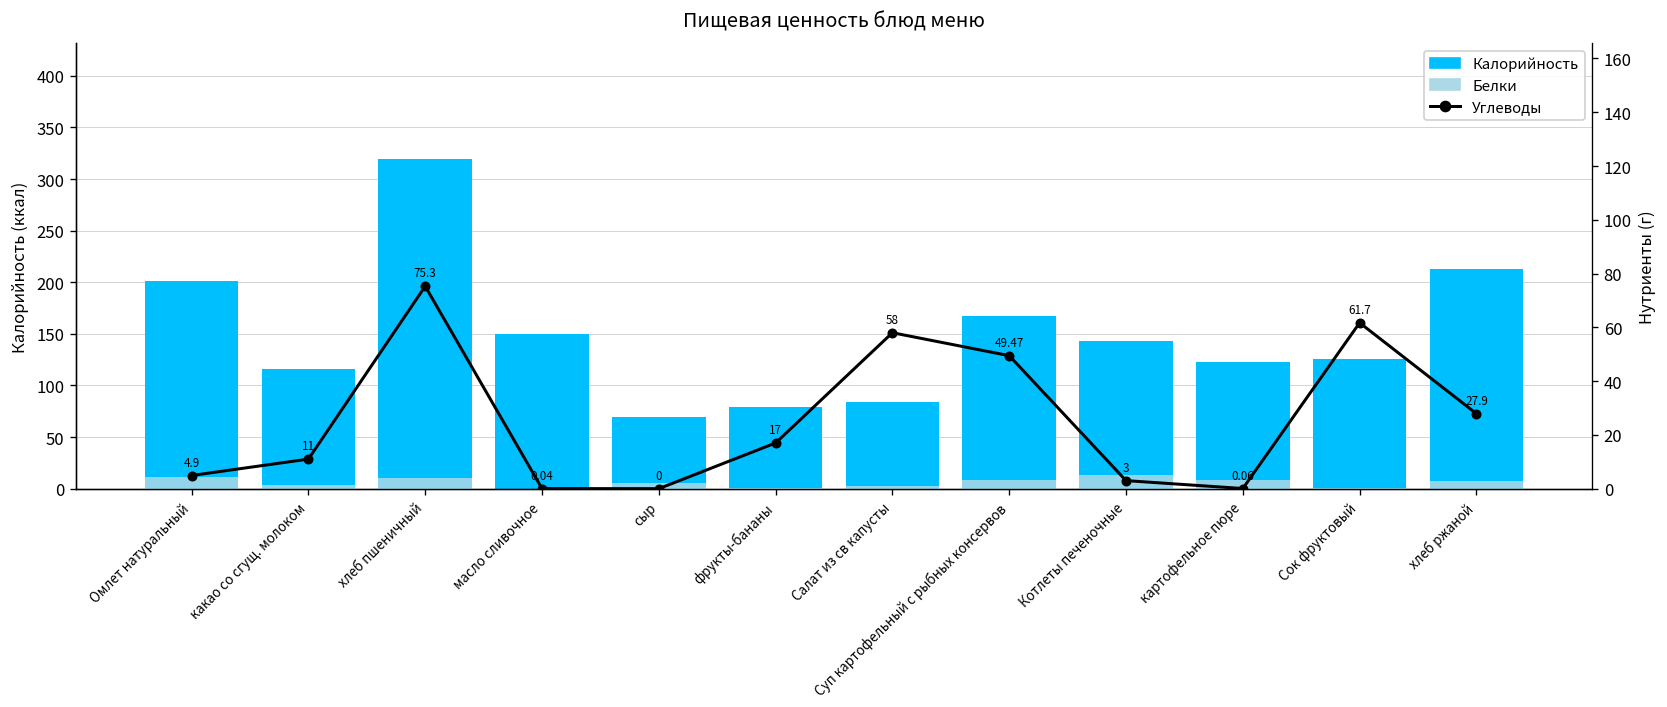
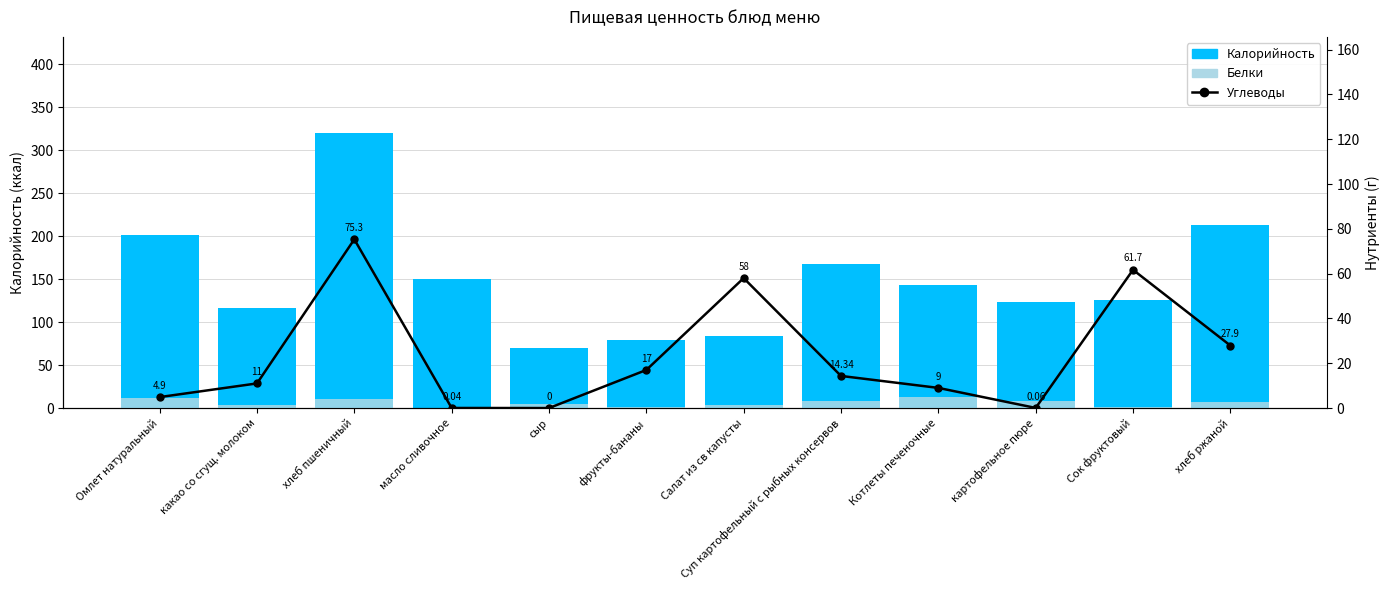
Углеводы, Суп картофельный с рыбных консервов: 49.47 -> 14.34
Углеводы, Котлеты печеночные: 3 -> 9
